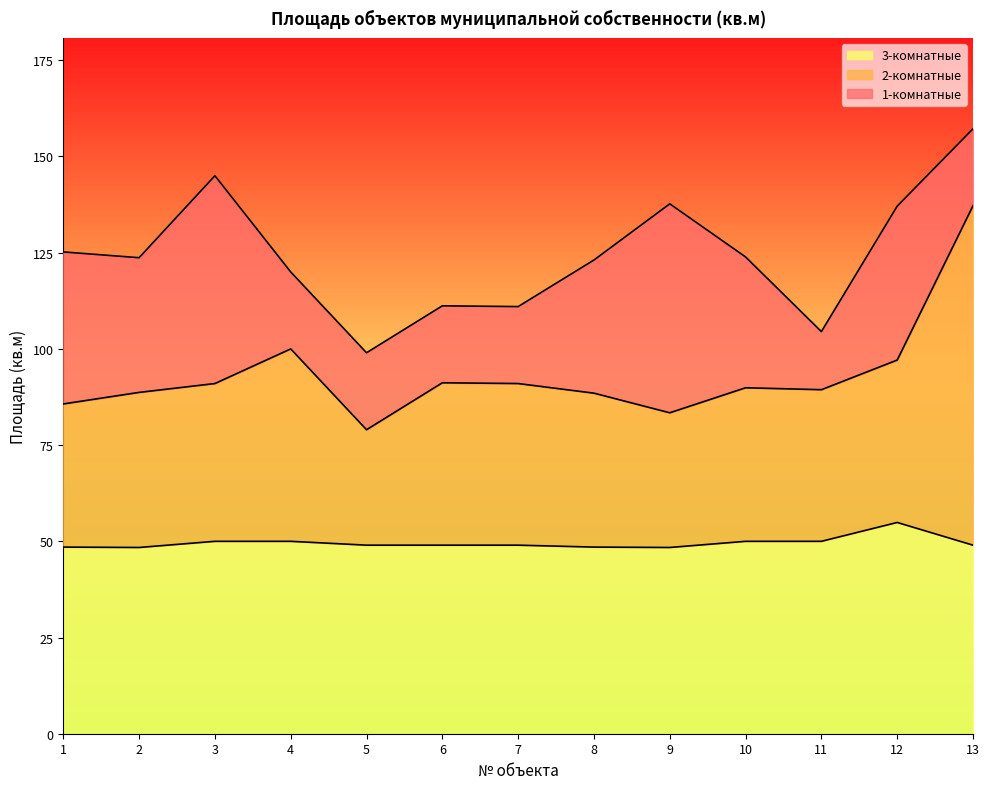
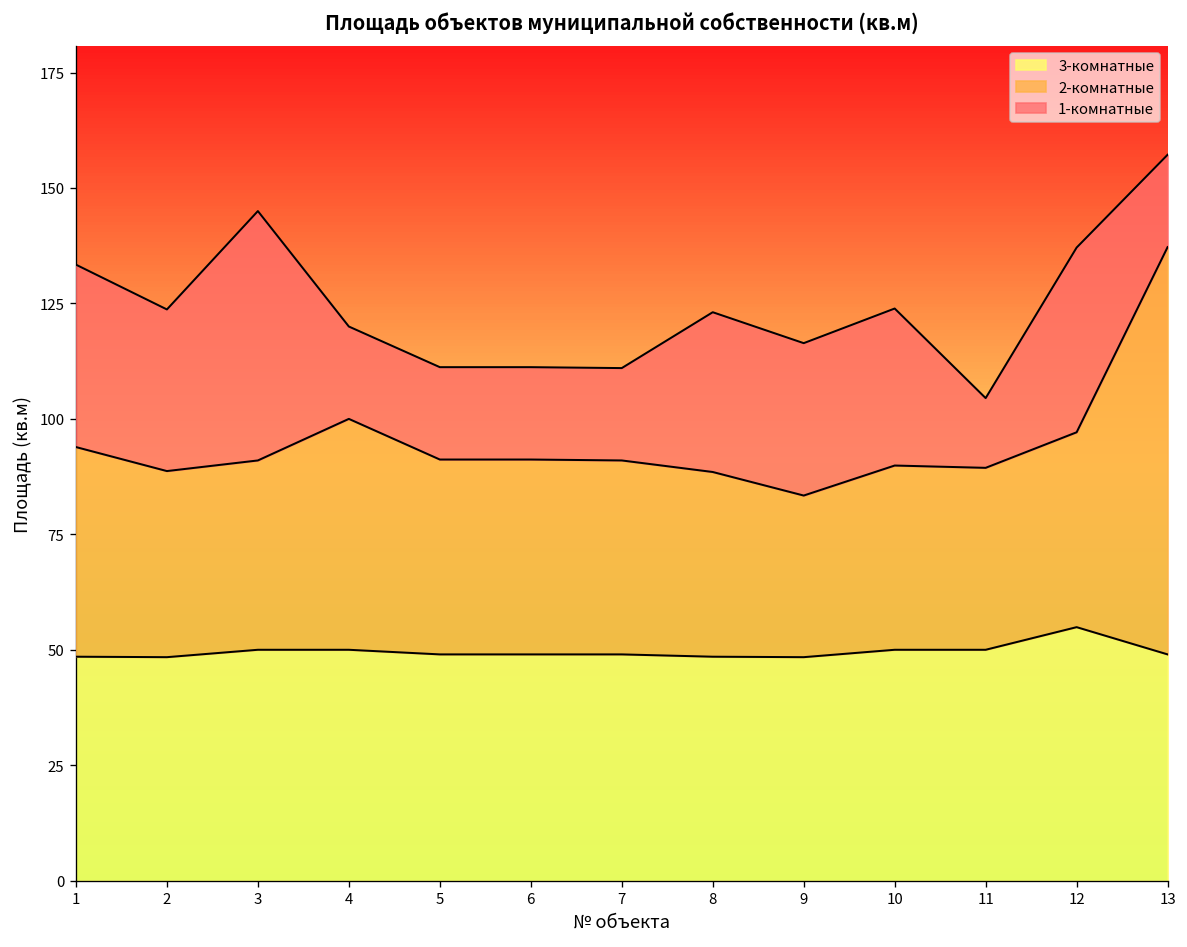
2-комнатные, 1: 37 -> 45
2-комнатные, 5: 30 -> 42
1-комнатные, 9: 54 -> 33
